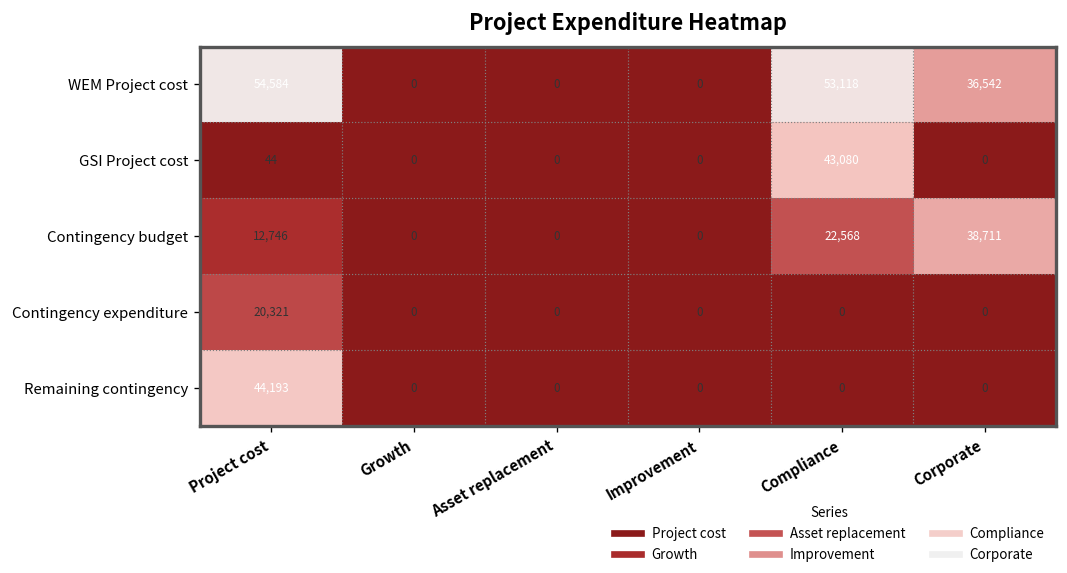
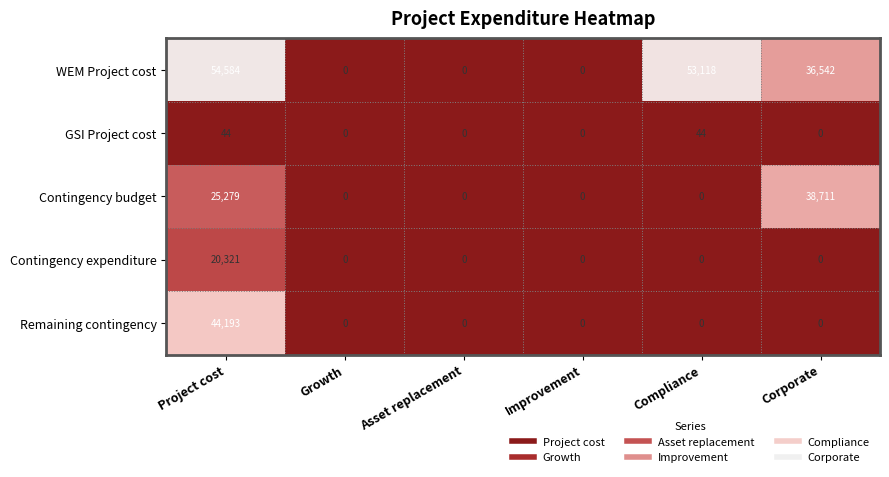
GSI Project cost, Compliance: 43,080 -> 44
Contingency budget, Project cost: 12,746 -> 25,279
Contingency budget, Compliance: 22,568 -> 0
